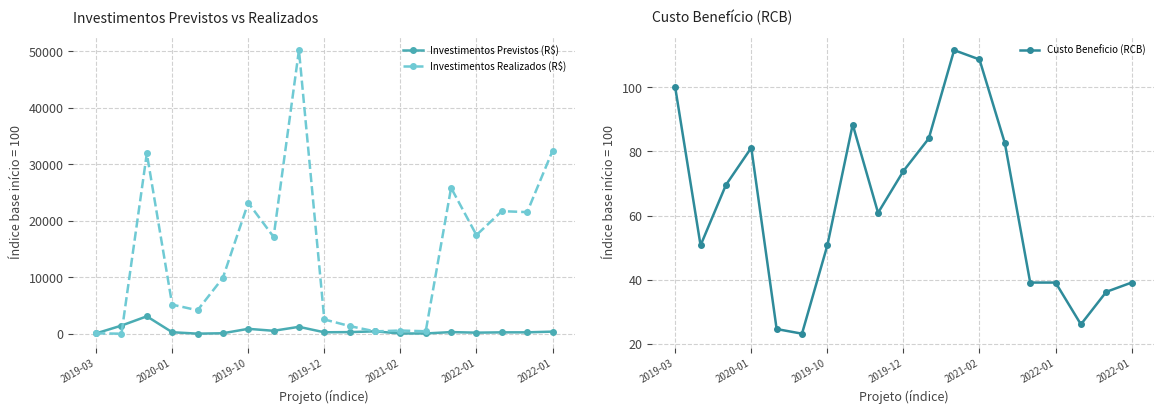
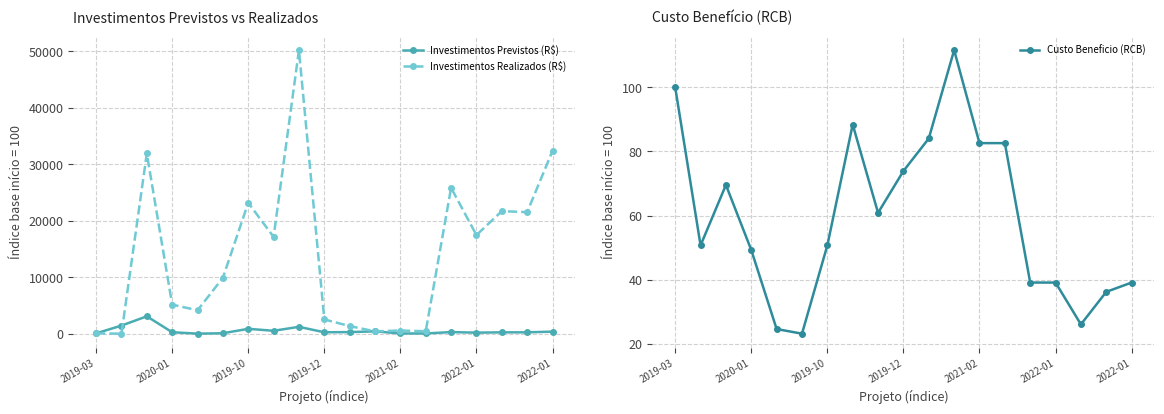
Custo Benefício (RCB), 2020-01: 81 -> 49
Custo Benefício (RCB), 2021-02: 109 -> 83
